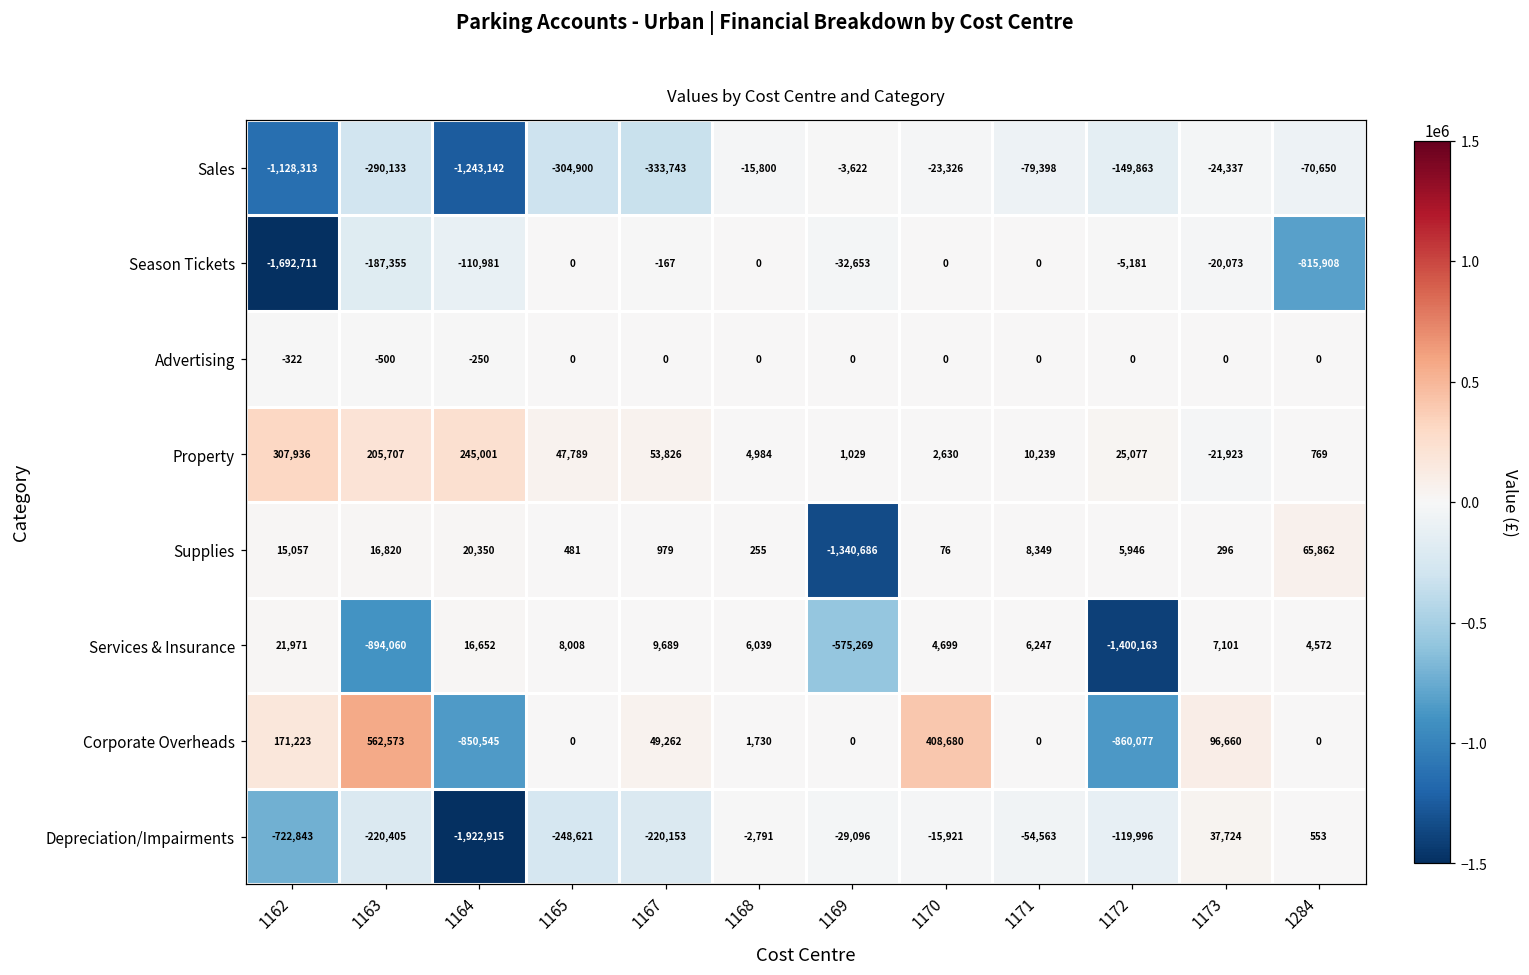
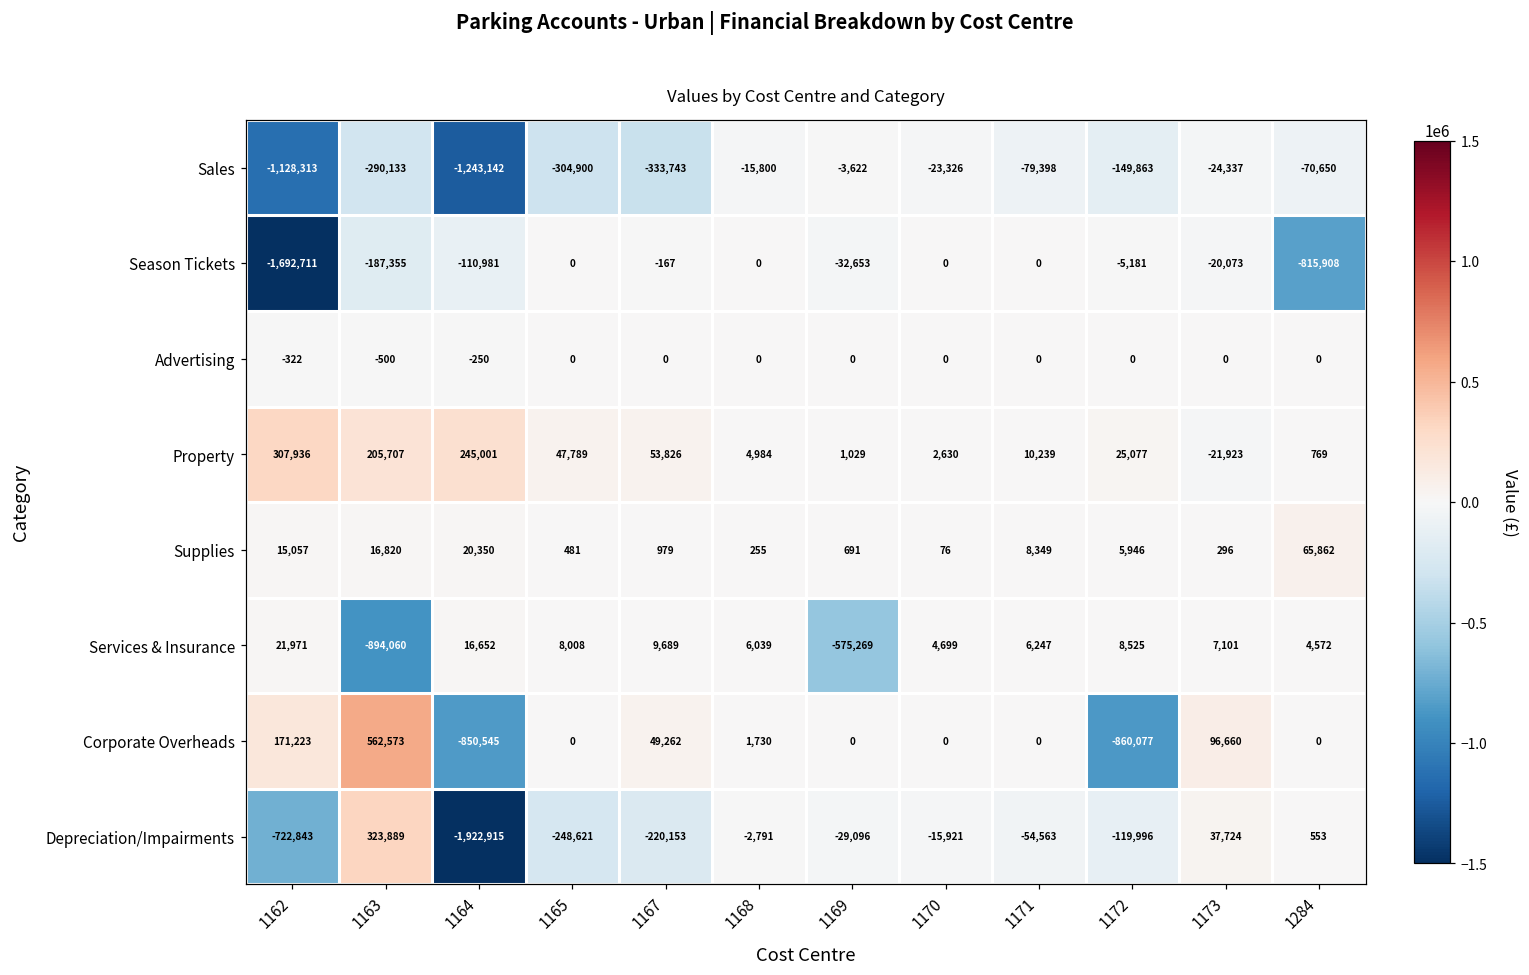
Supplies, 1169: -1,340,686 -> 691
Services & Insurance, 1172: -1,400,163 -> 8,525
Corporate Overheads, 1170: 408,680 -> 0
Depreciation/Impairments, 1163: -220,405 -> 323,889
